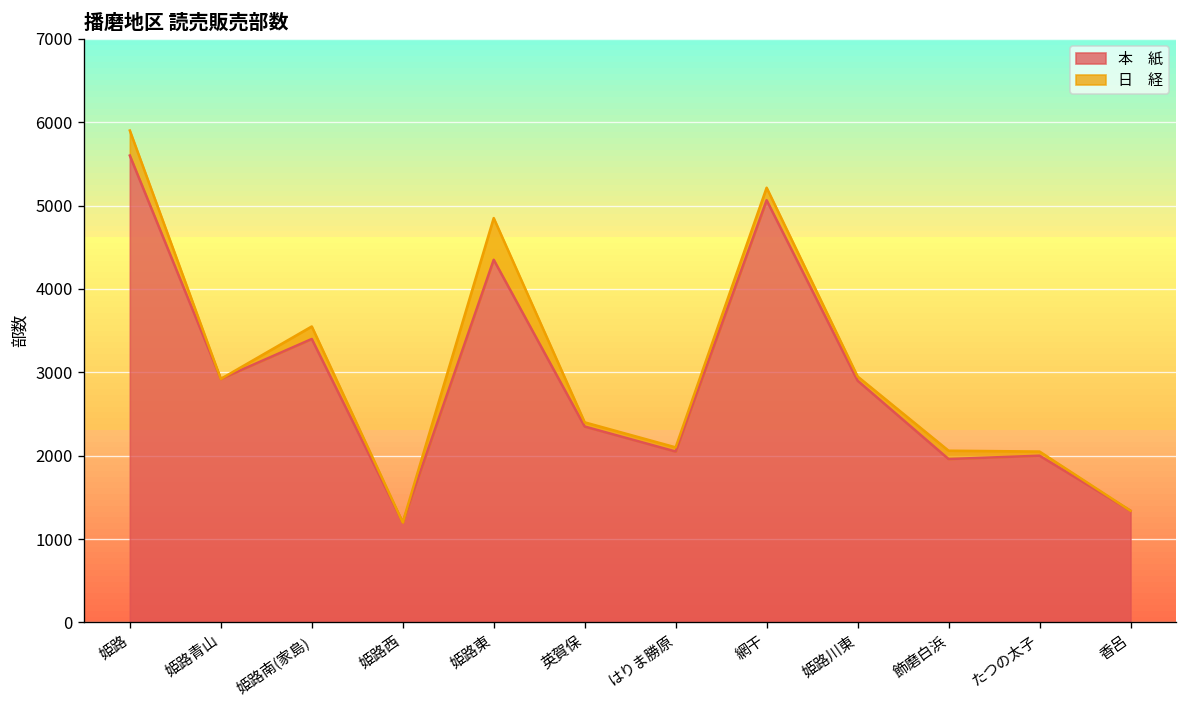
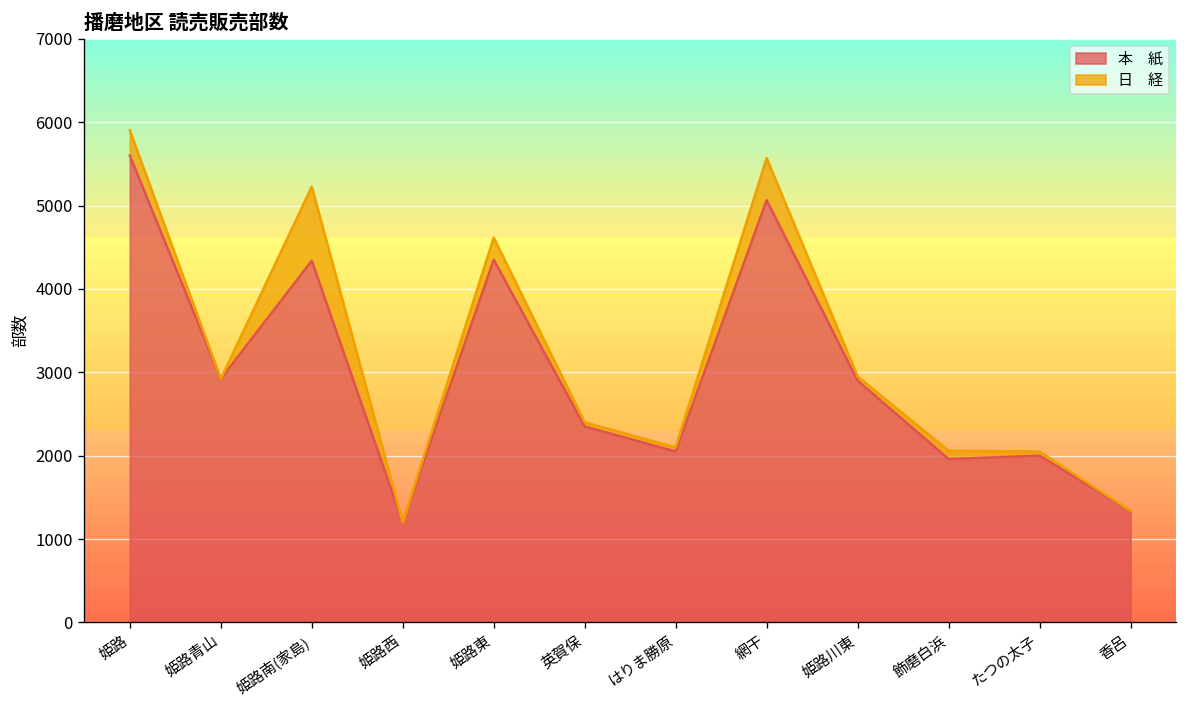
本 紙, 姫路南(家島): 3400 -> 4300
日 経, 姫路南(家島): 200 -> 900
日 経, 姫路東: 500 -> 300
日 経, 網干: 200 -> 500
